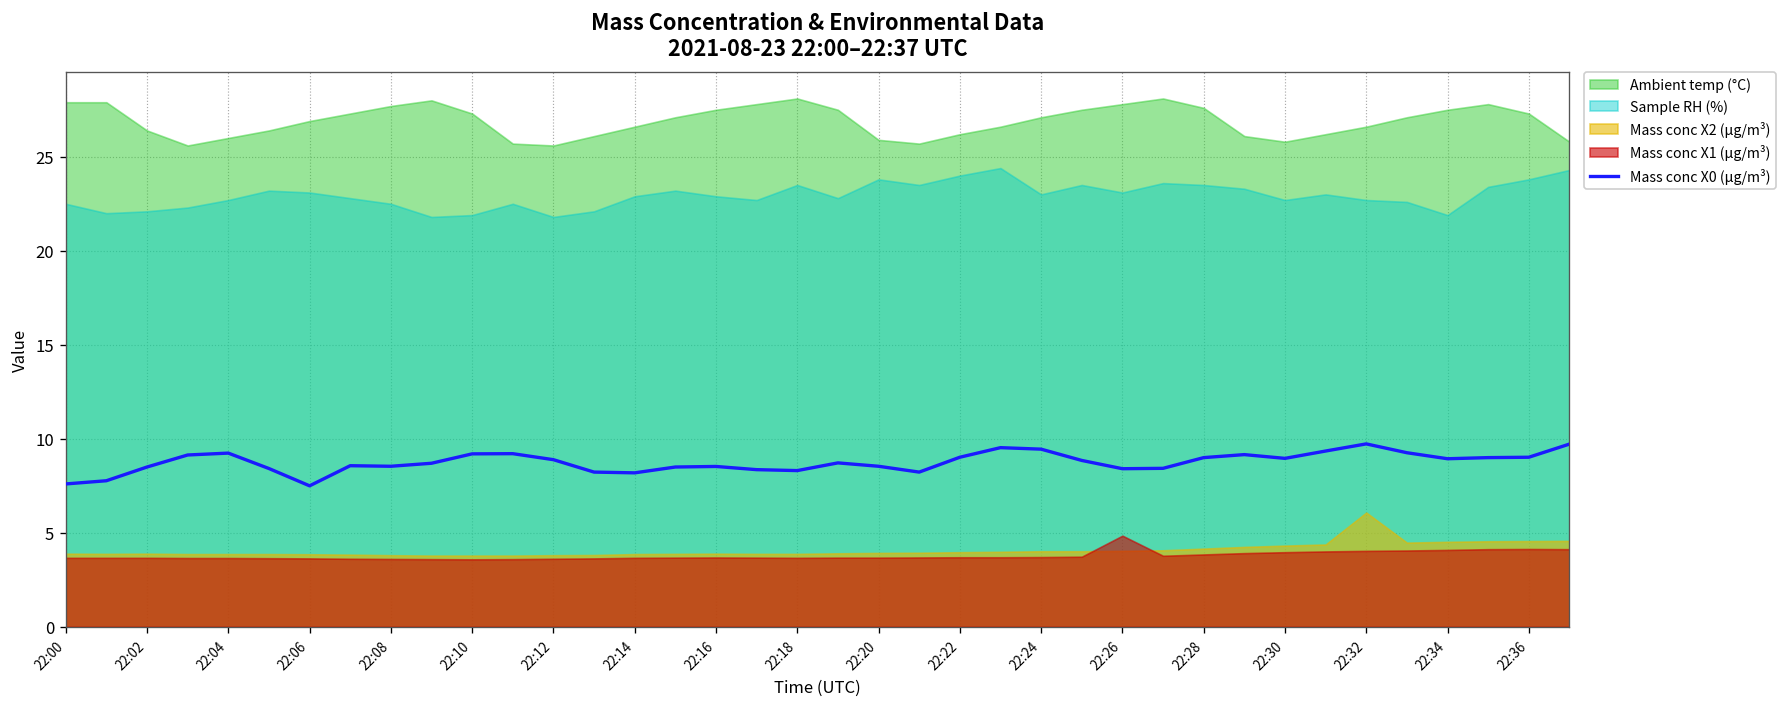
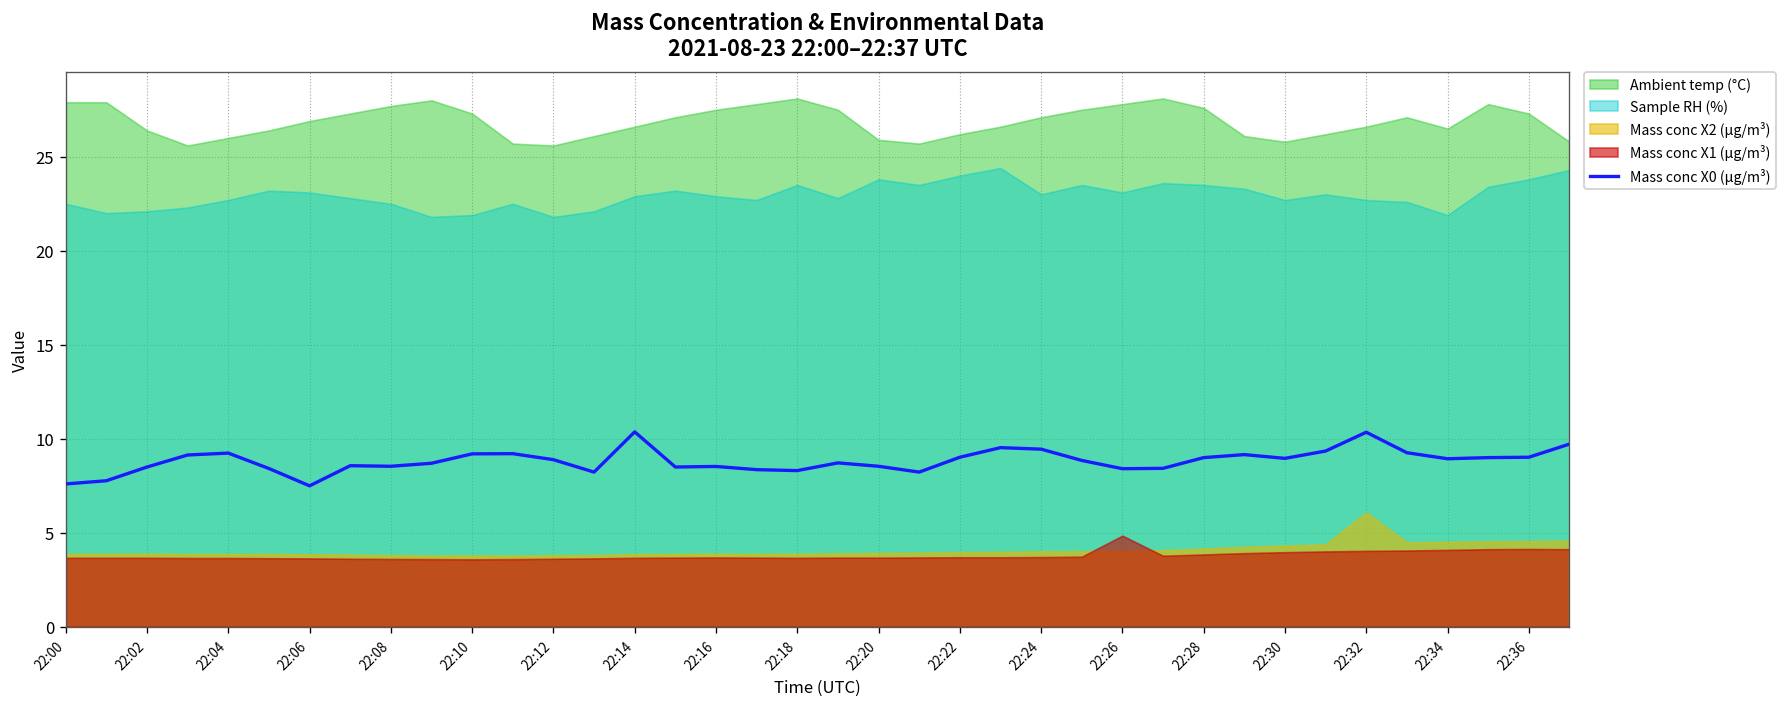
Mass conc X0 (μg/m³), 22:14: 8.2 -> 10.4
Mass conc X0 (μg/m³), 22:32: 9.7 -> 10.4
Ambient temp (°C), 22:34: 27.5 -> 26.5
